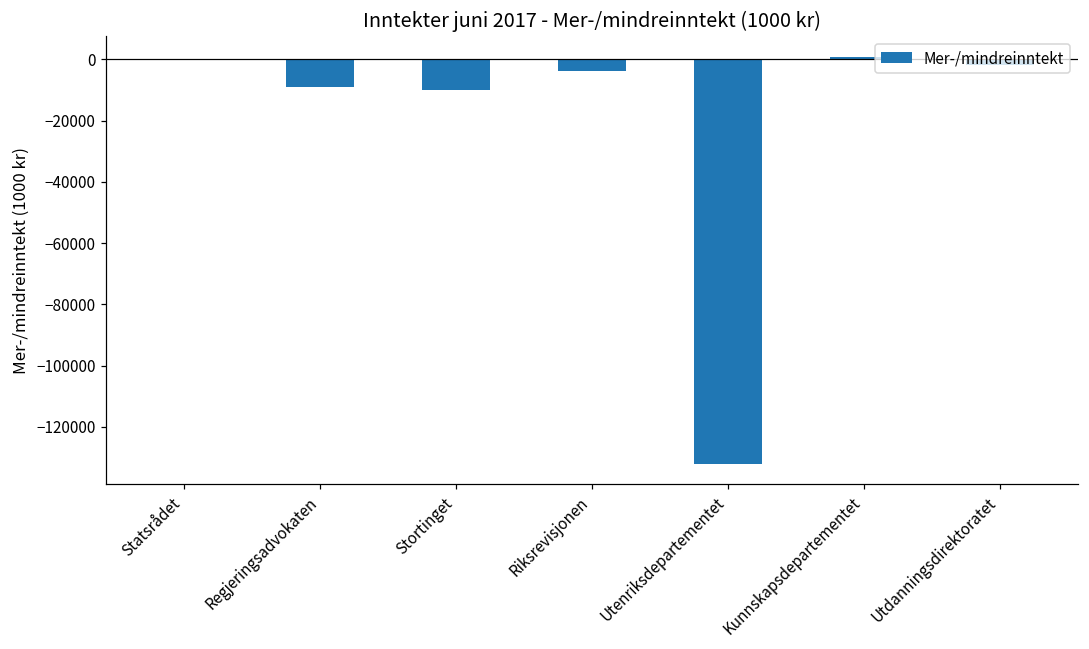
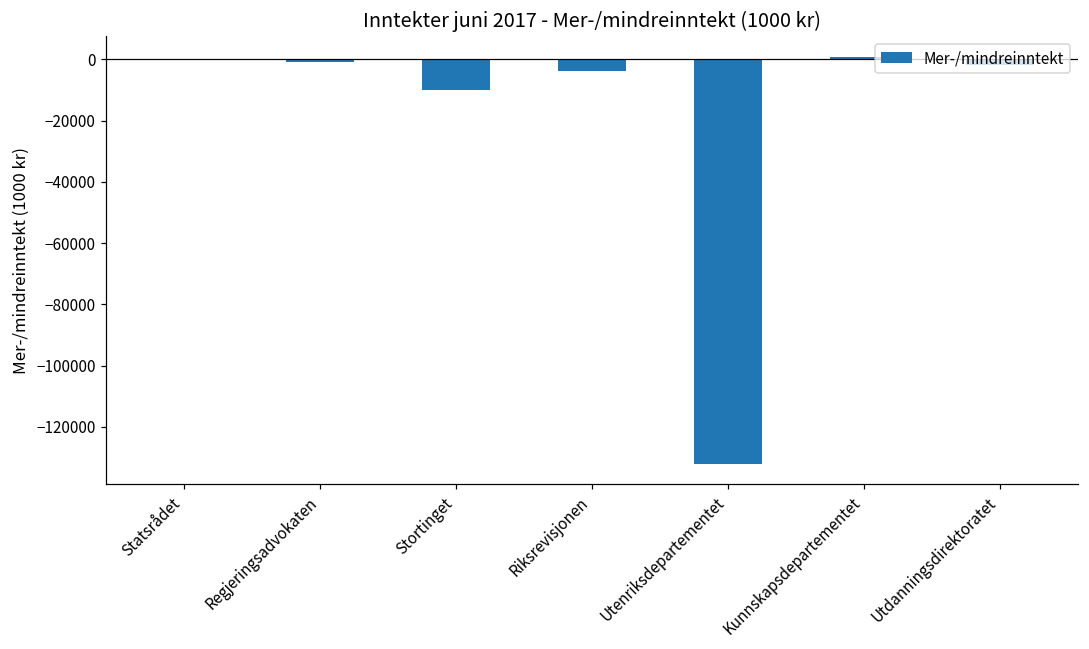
Regjeringsadvokaten: -9000 -> -1000
